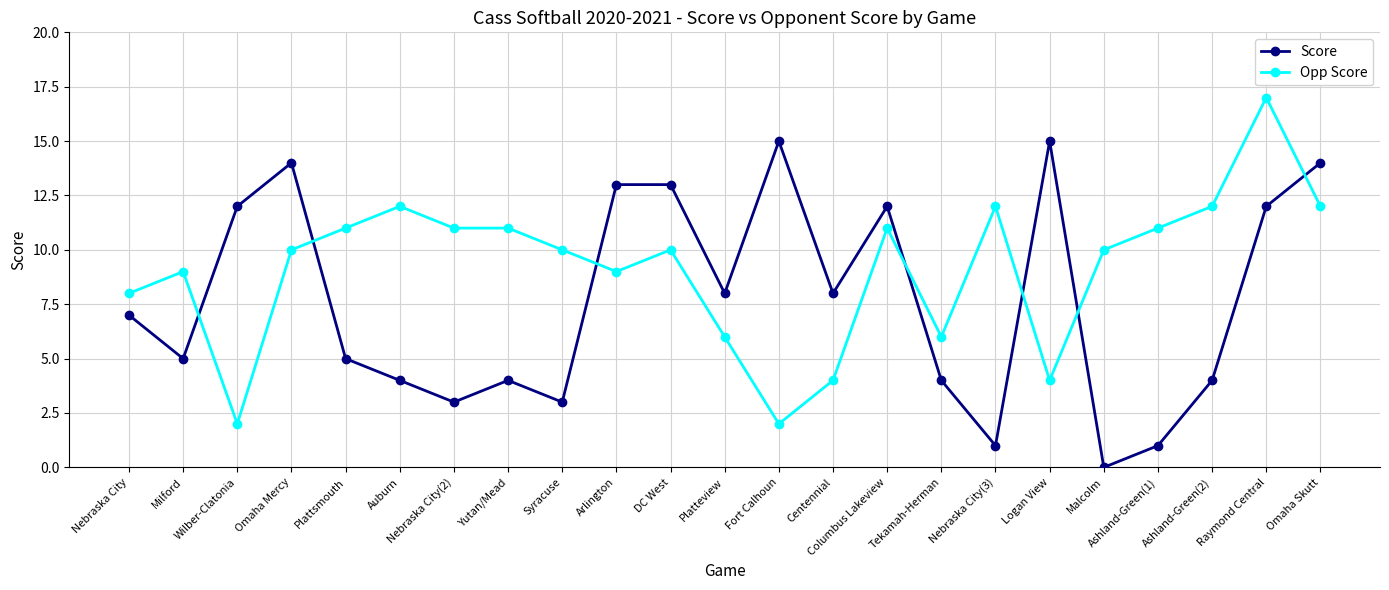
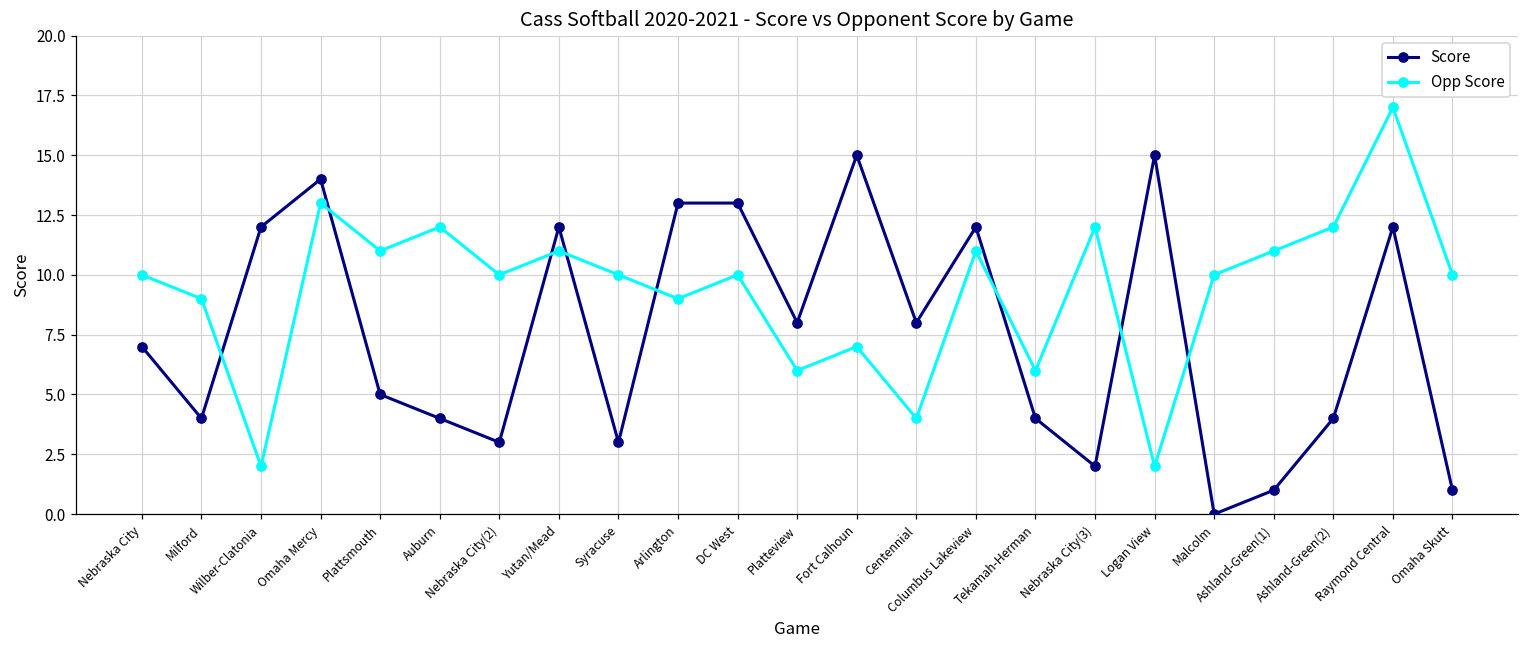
Opp Score, Nebraska City: 8 -> 10
Score, Milford: 5 -> 4
Opp Score, Omaha Mercy: 10 -> 13
Opp Score, Nebraska City(2): 11 -> 10
Score, Yutan/Mead: 4 -> 12
Opp Score, Fort Calhoun: 2 -> 7
Score, Nebraska City(3): 1 -> 2
Opp Score, Logan View: 4 -> 2
Score, Omaha Skutt: 14 -> 1
Opp Score, Omaha Skutt: 12 -> 10
